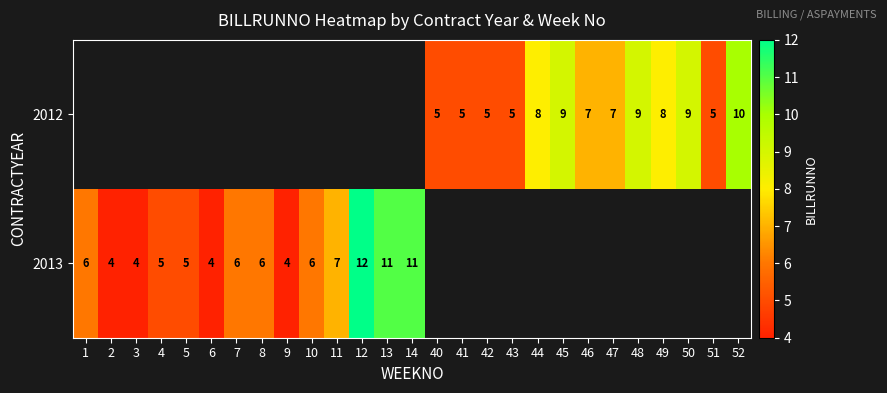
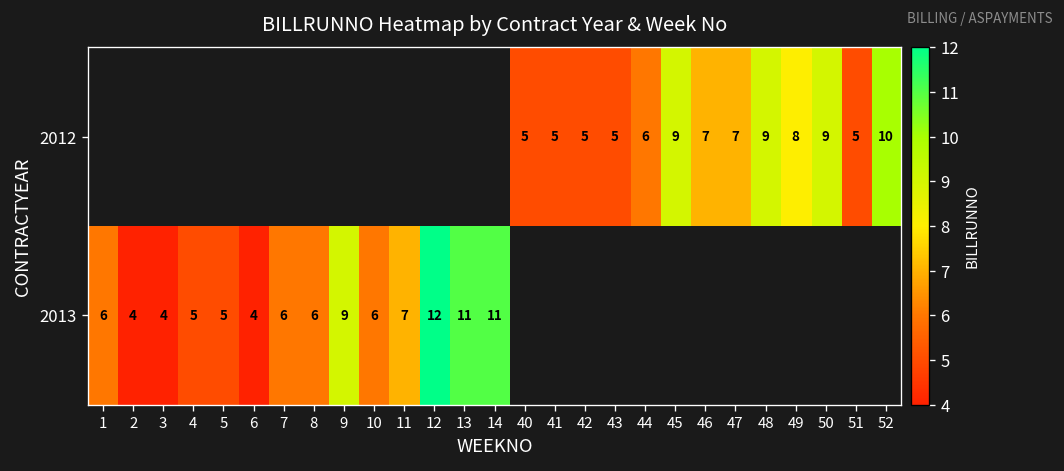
2012, 44: 8 -> 6
2013, 9: 4 -> 9
